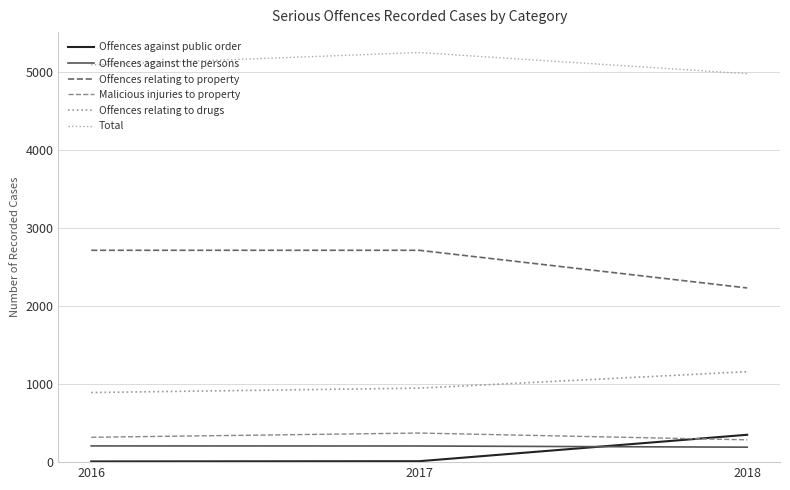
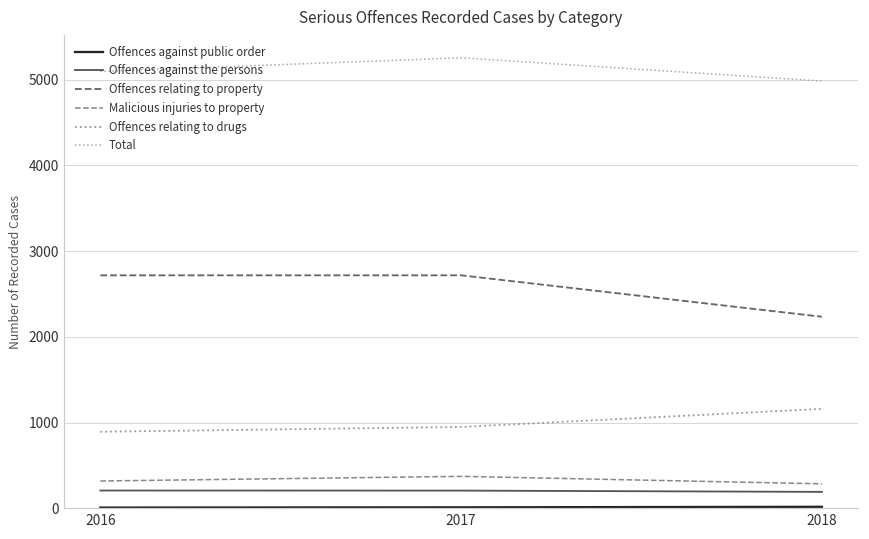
Offences against public order, 2018: 400 -> 0
